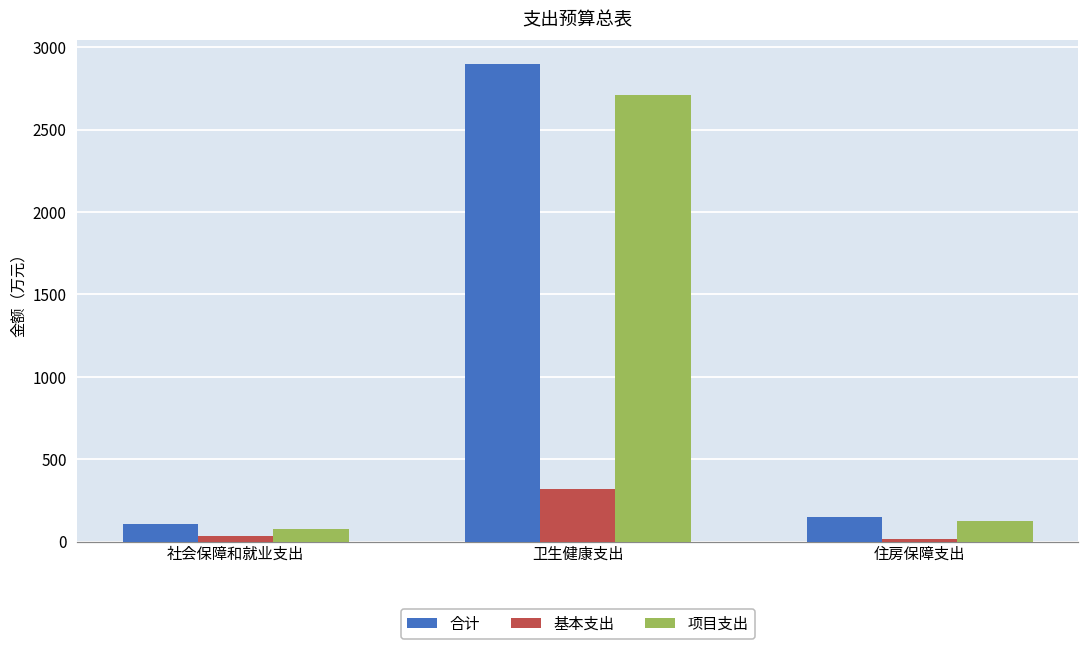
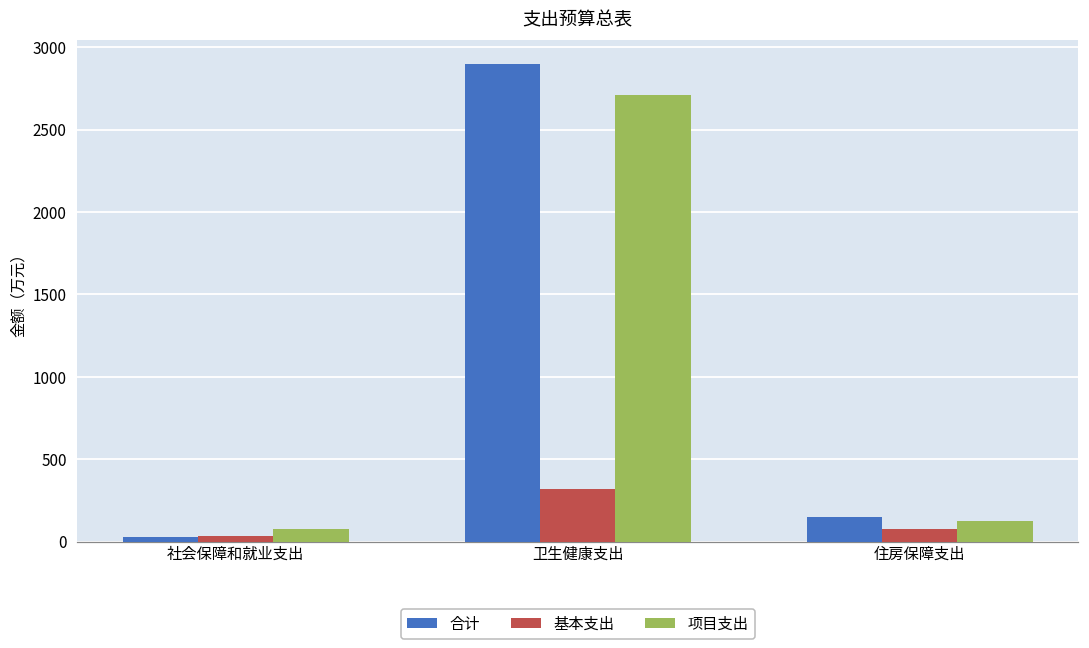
合计, 社会保障和就业支出: 110 -> 30
基本支出, 住房保障支出: 20 -> 80
